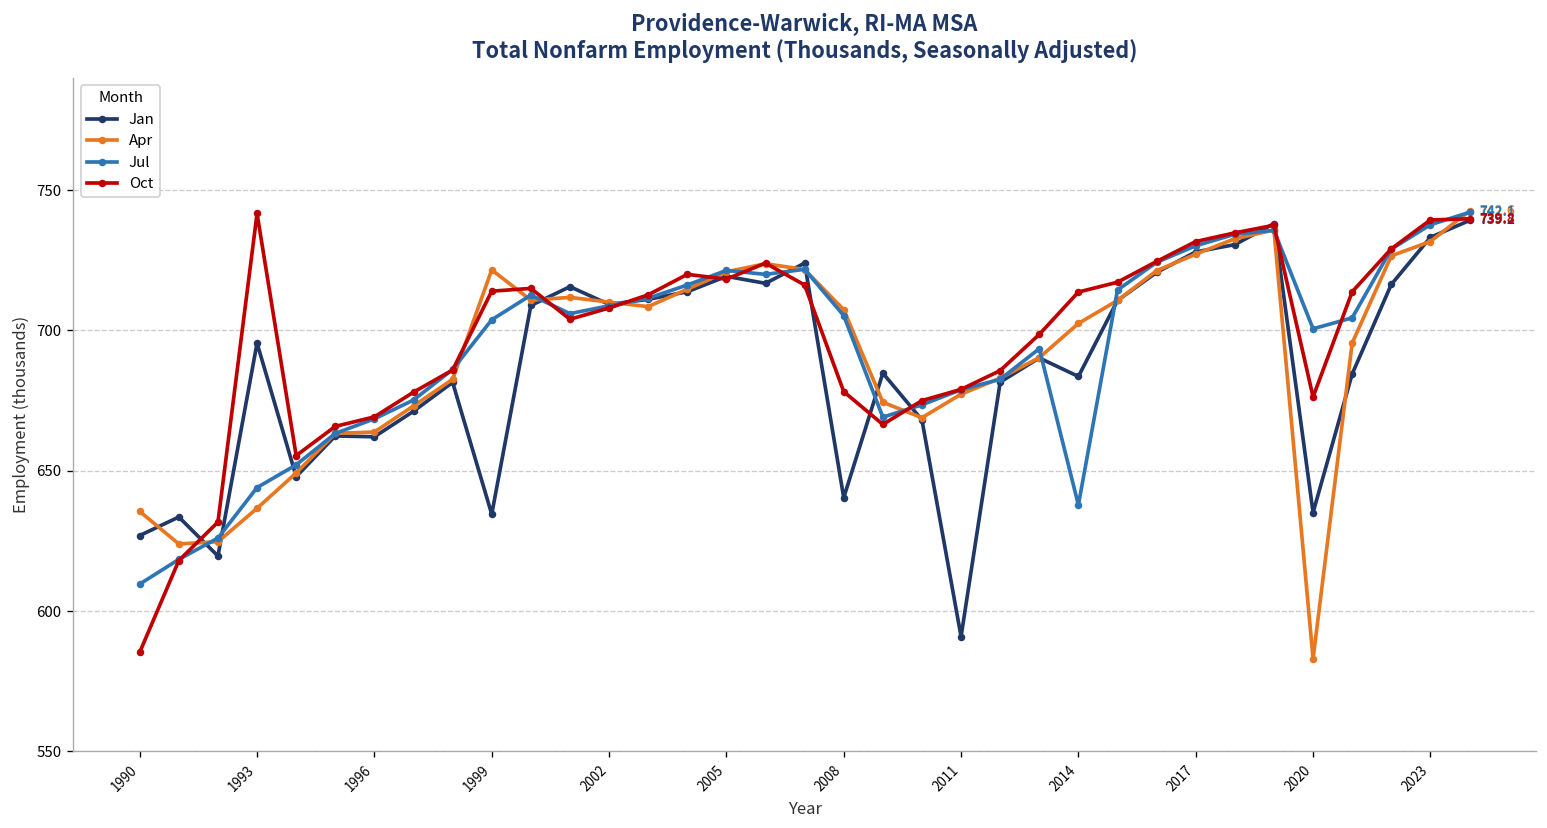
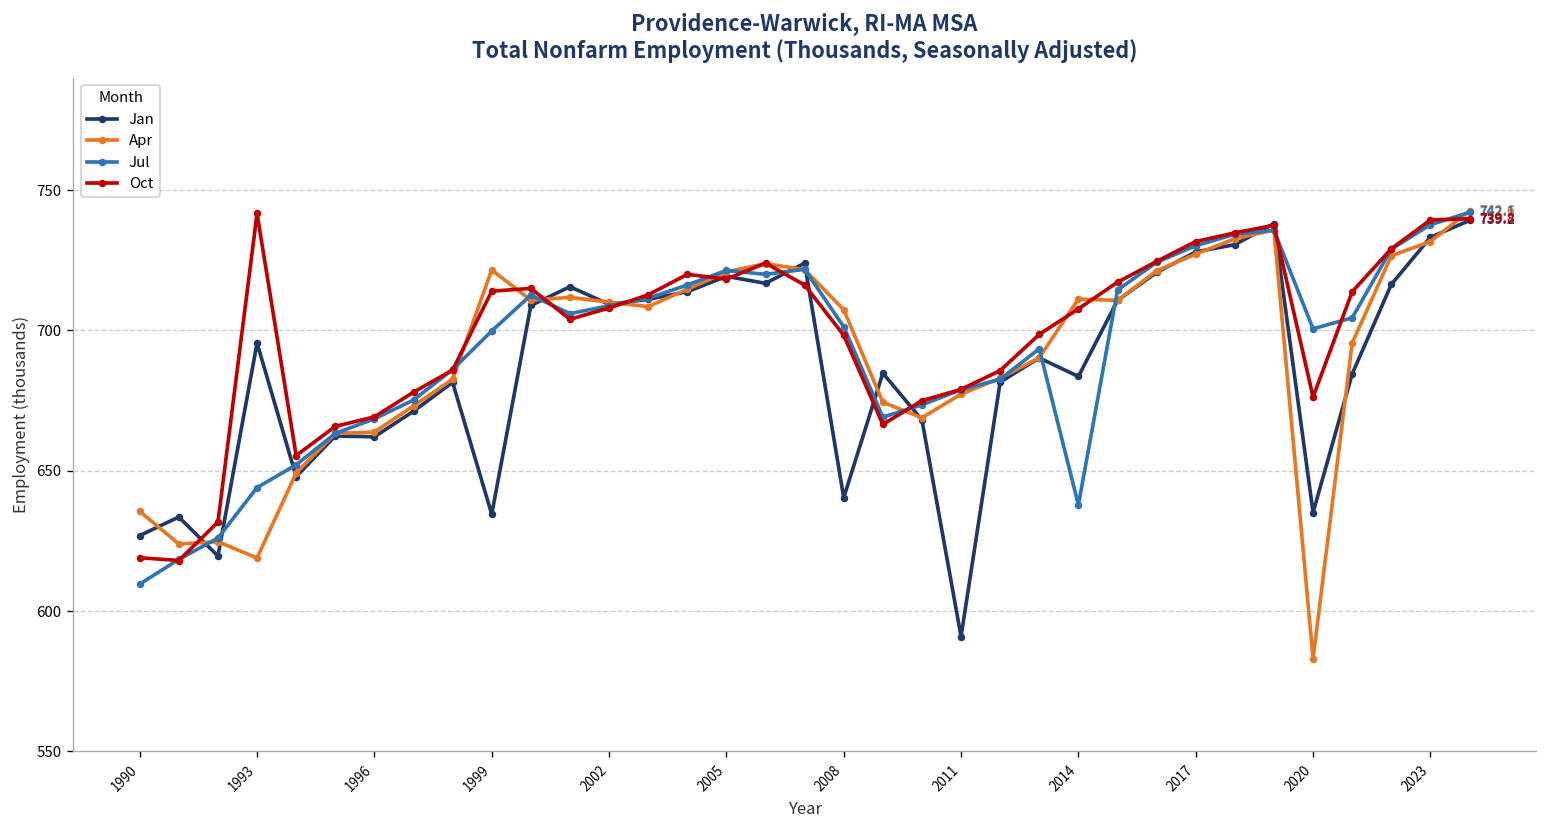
Oct, 1990: 585 -> 619
Apr, 1993: 637 -> 619
Jul, 1999: 704 -> 700
Jul, 2008: 705 -> 701
Oct, 2008: 678 -> 698
Apr, 2014: 703 -> 711
Oct, 2014: 714 -> 708
